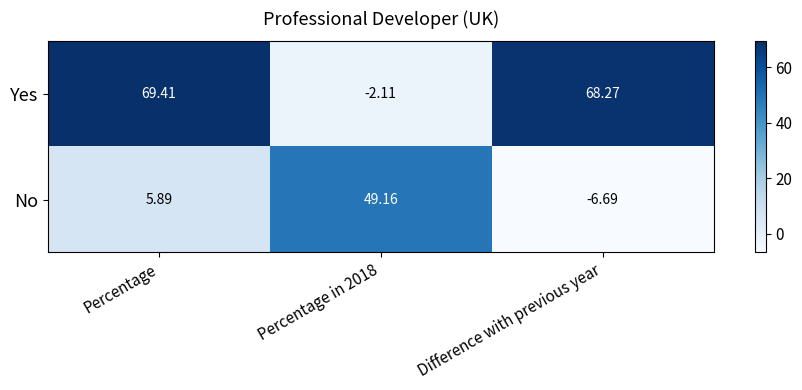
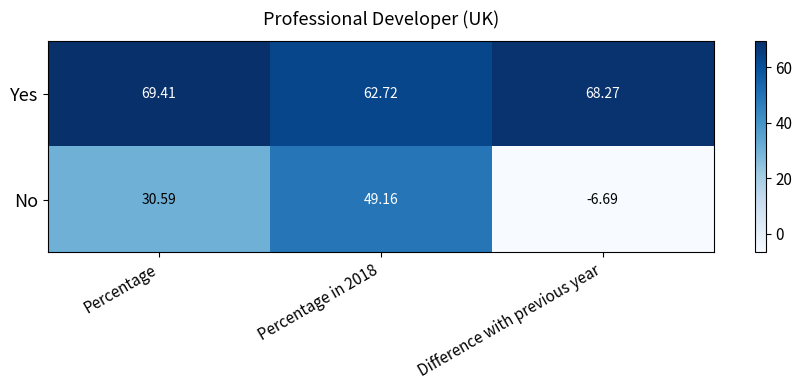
Yes, Percentage in 2018: -2.11 -> 62.72
No, Percentage: 5.89 -> 30.59
